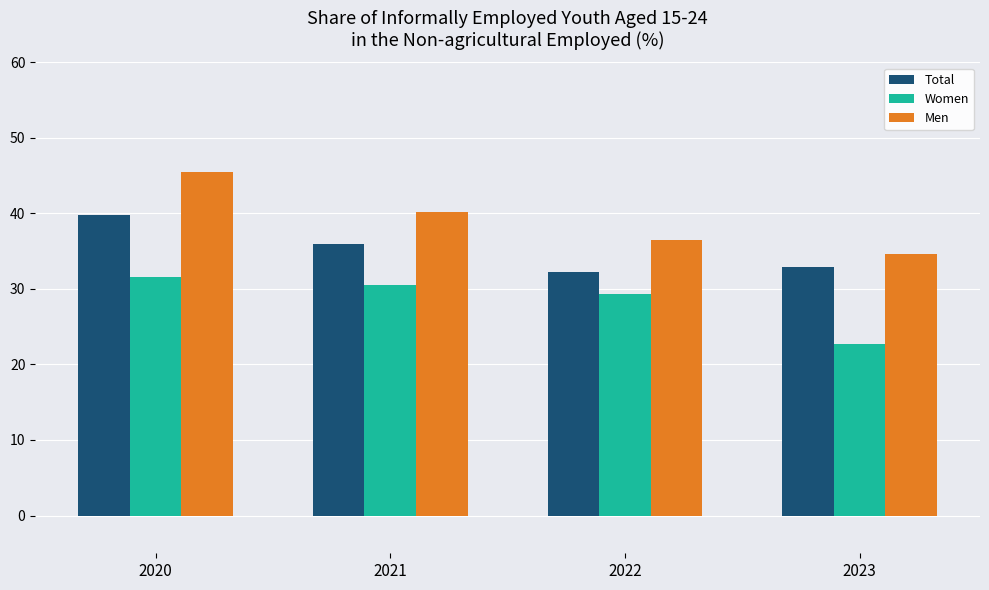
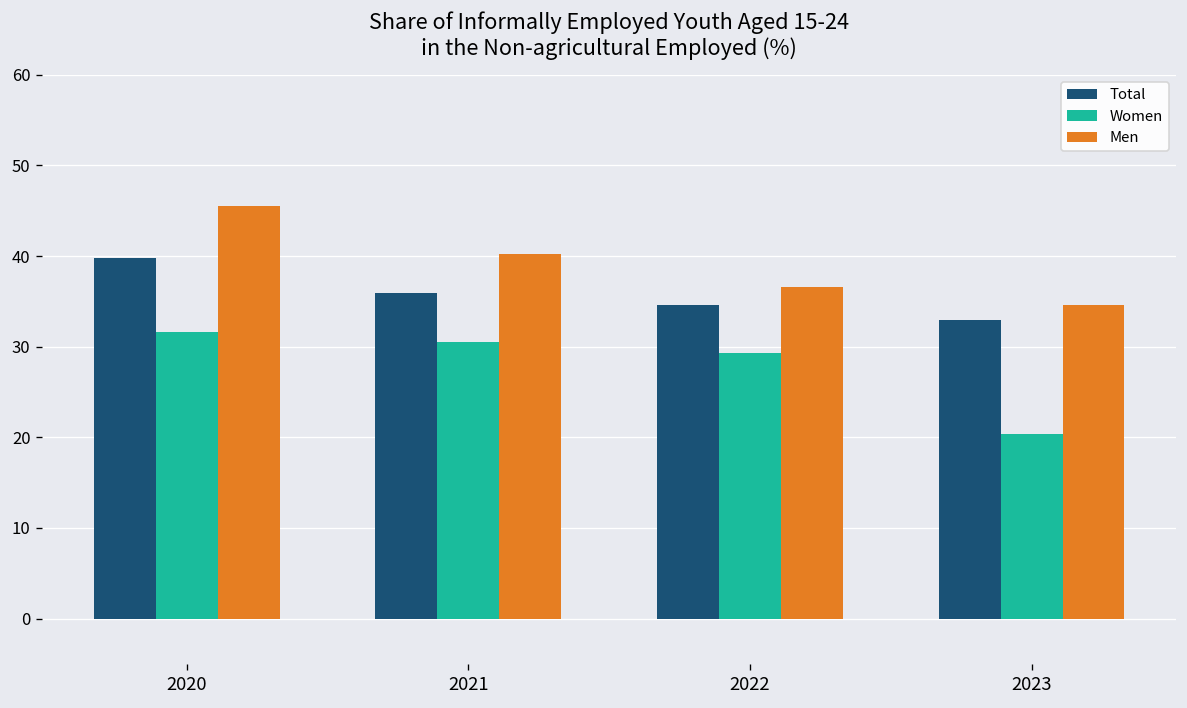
Total, 2022: 32 -> 35
Women, 2023: 23 -> 20
